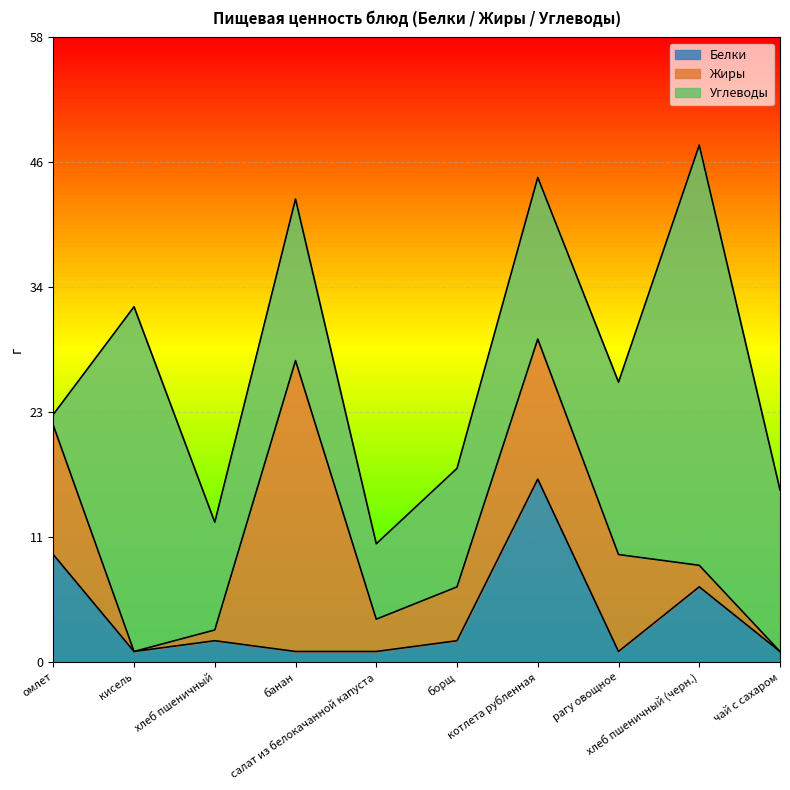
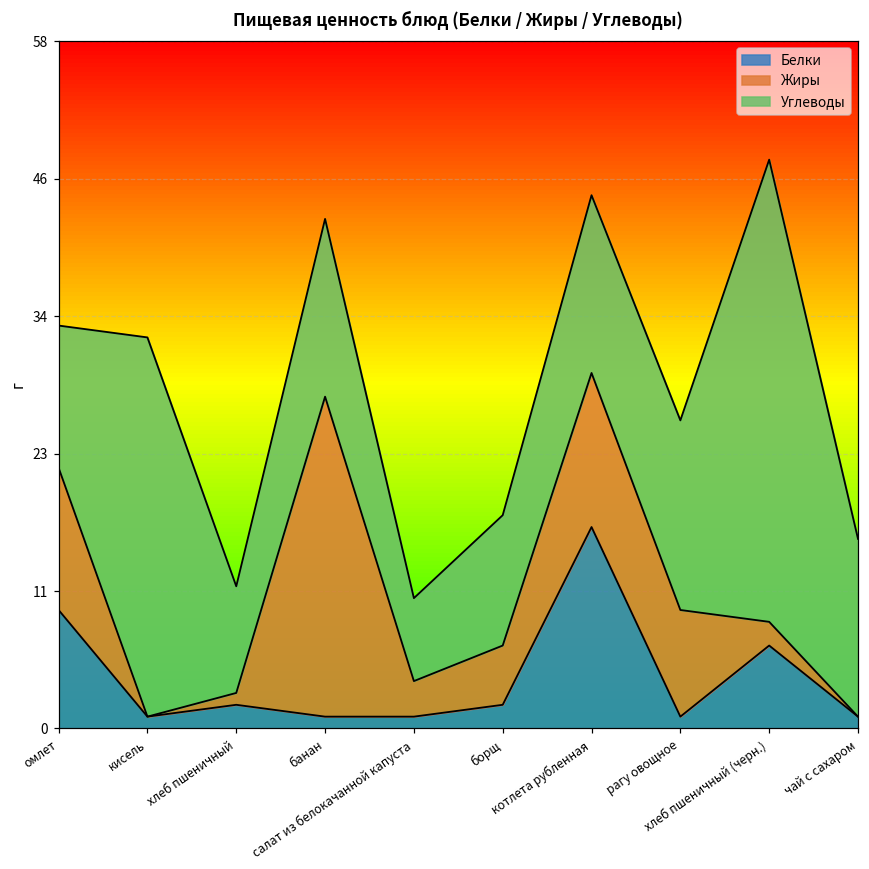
Углеводы, омлет: 1 -> 12
Углеводы, хлеб пшеничный: 10 -> 9
